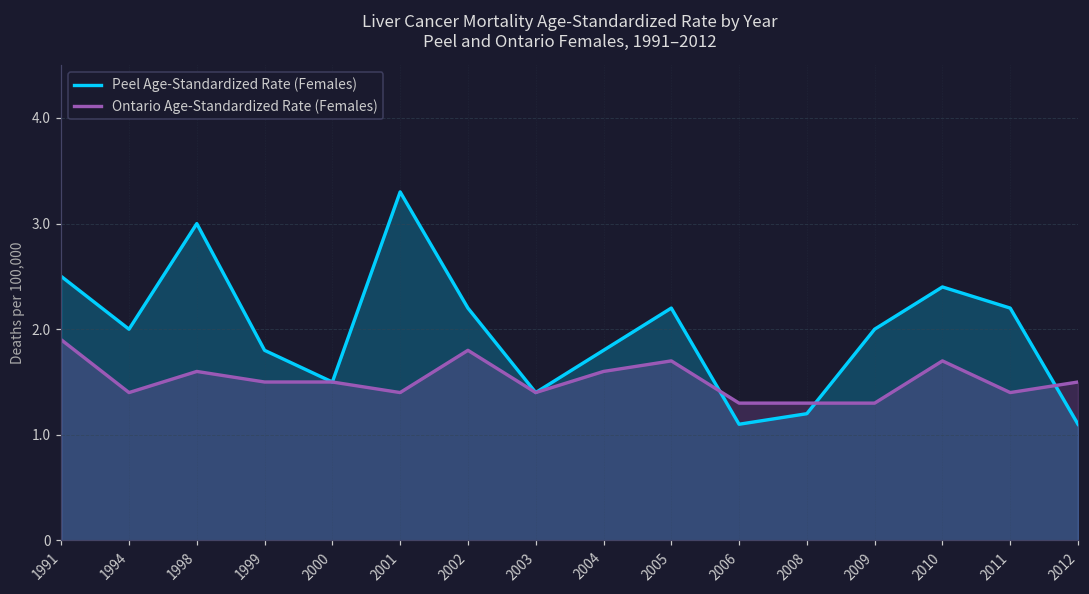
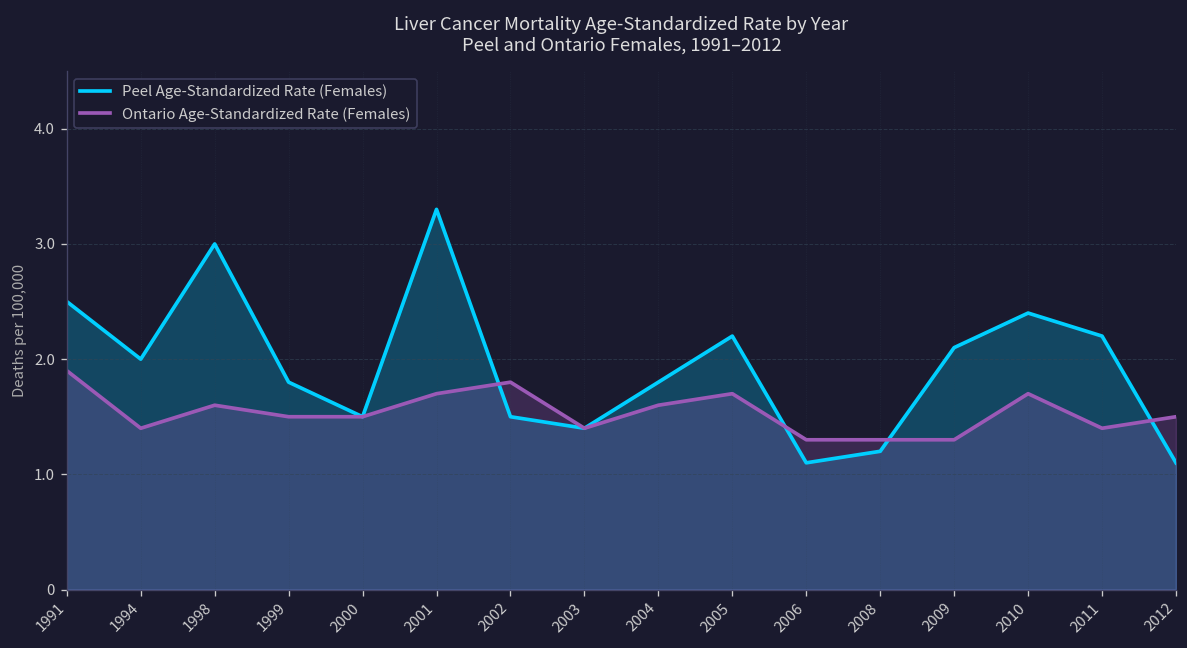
Ontario Age-Standardized Rate (Females), 2001: 1.4 -> 1.7
Peel Age-Standardized Rate (Females), 2002: 2.2 -> 1.5
Peel Age-Standardized Rate (Females), 2009: 2.0 -> 2.1
